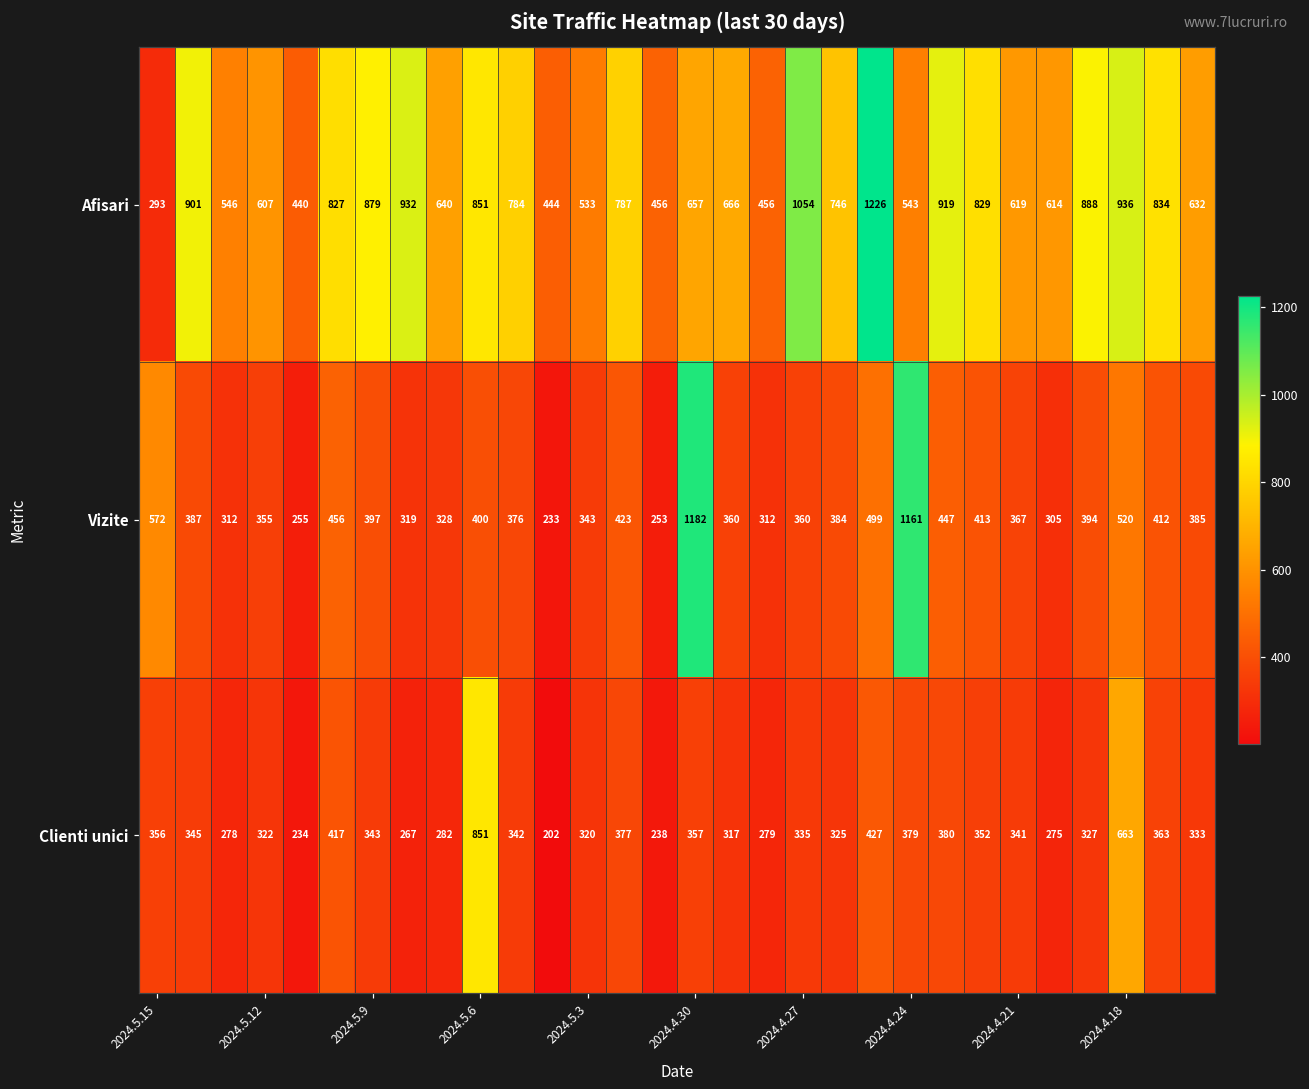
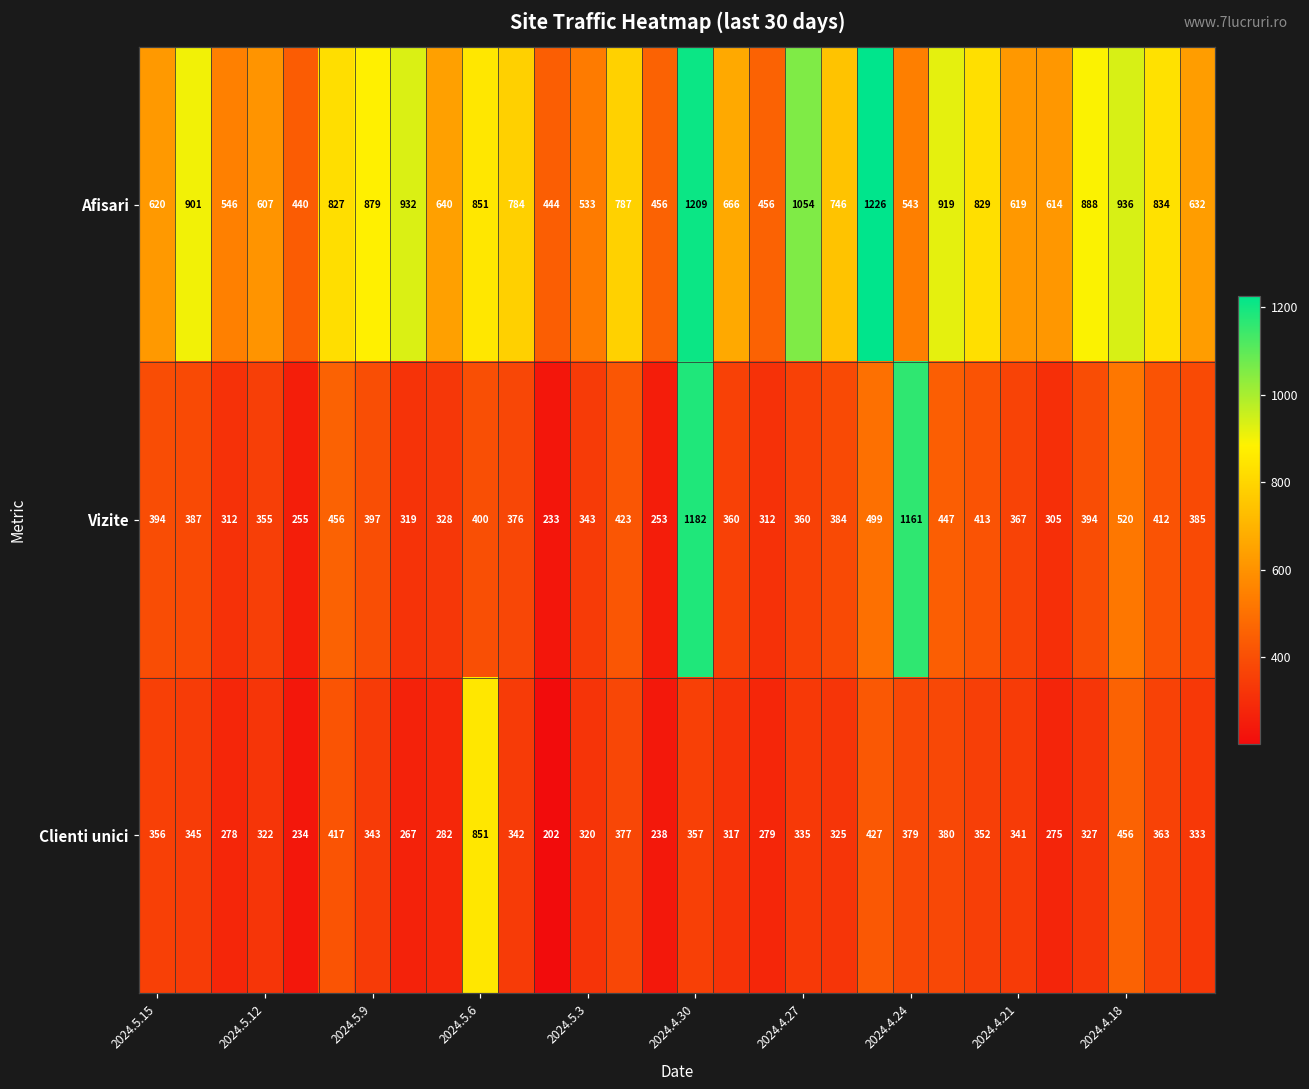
Afisari, 2024.5.15: 293 -> 620
Afisari, 2024.4.30: 657 -> 1209
Vizite, 2024.5.15: 572 -> 394
Clienti unici, 2024.4.18: 663 -> 456
